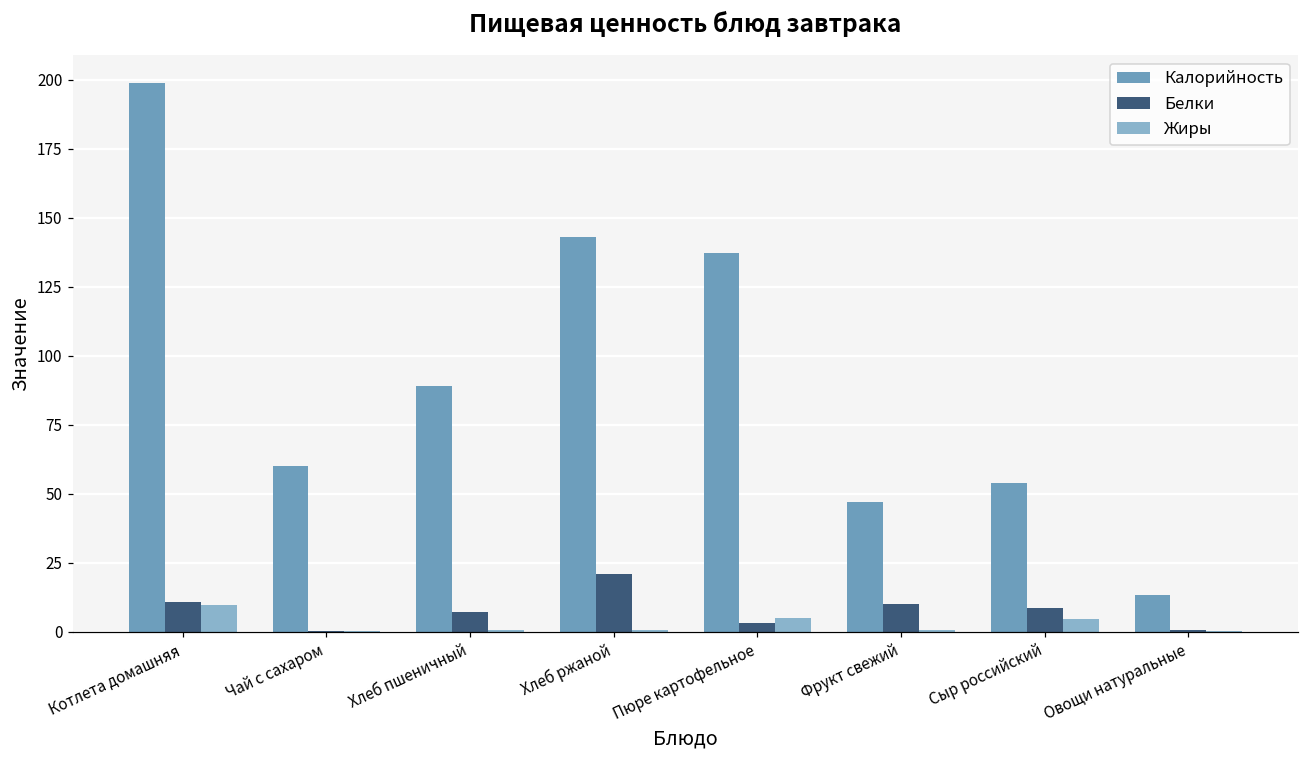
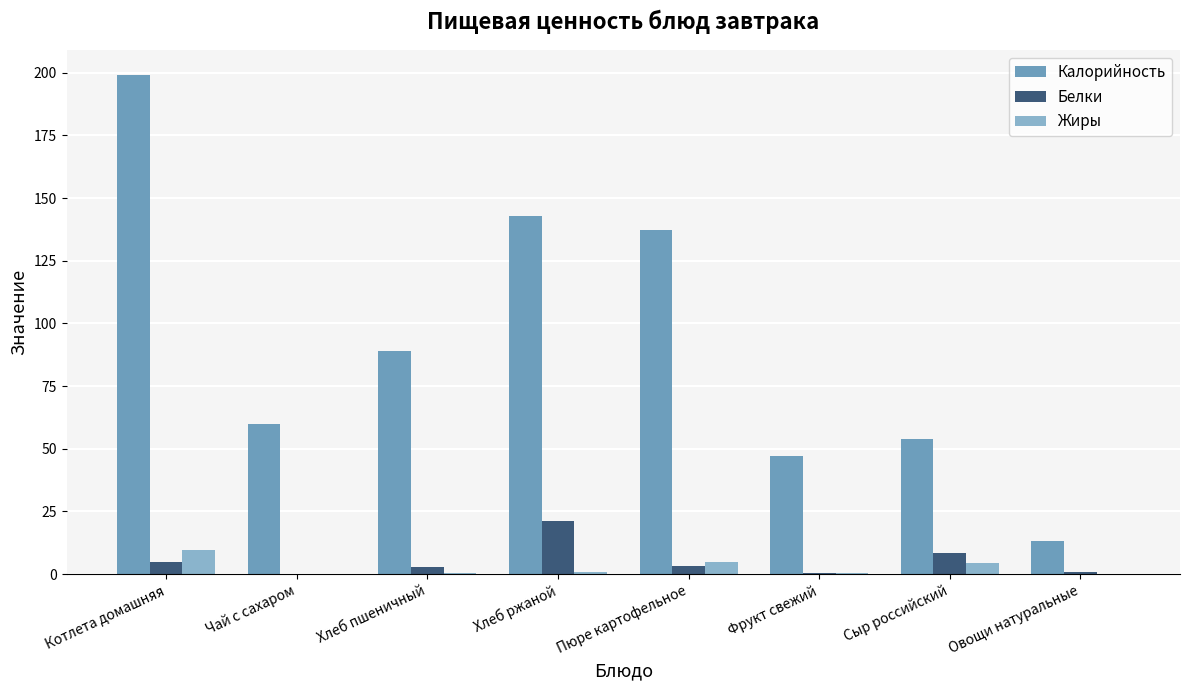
Белки, Котлета домашняя: 11 -> 5
Белки, Хлеб пшеничный: 7 -> 3
Белки, Фрукт свежий: 10 -> 0
